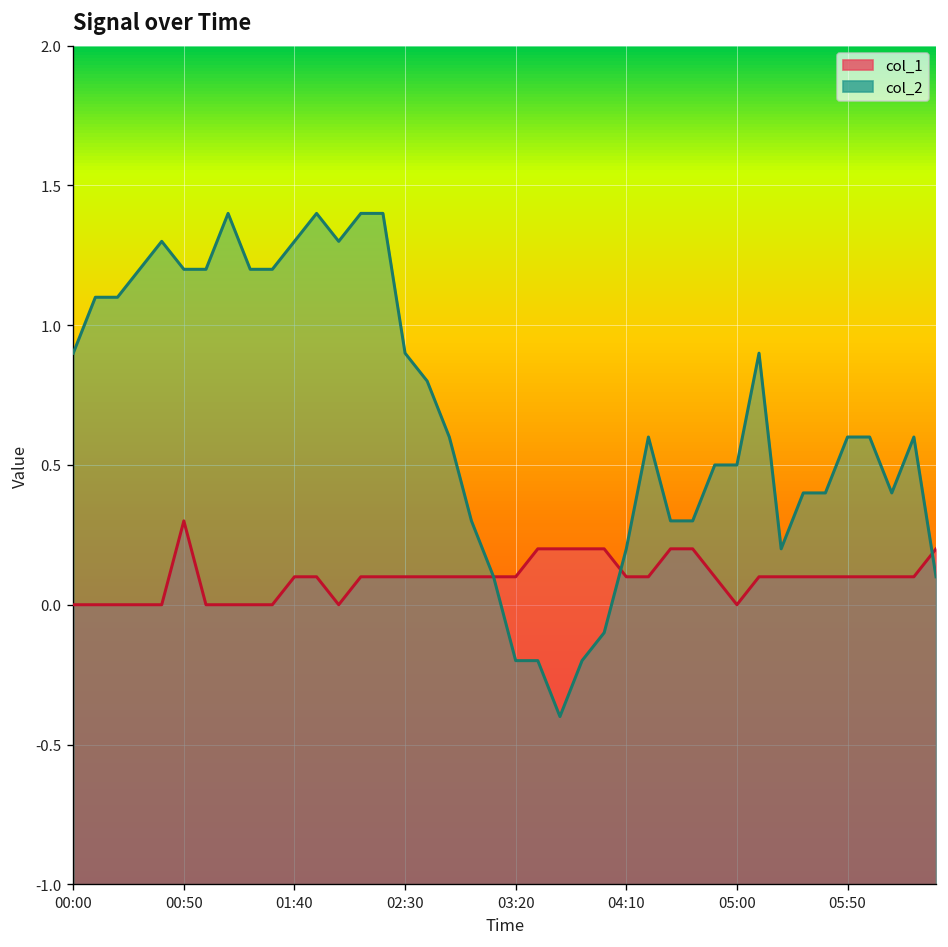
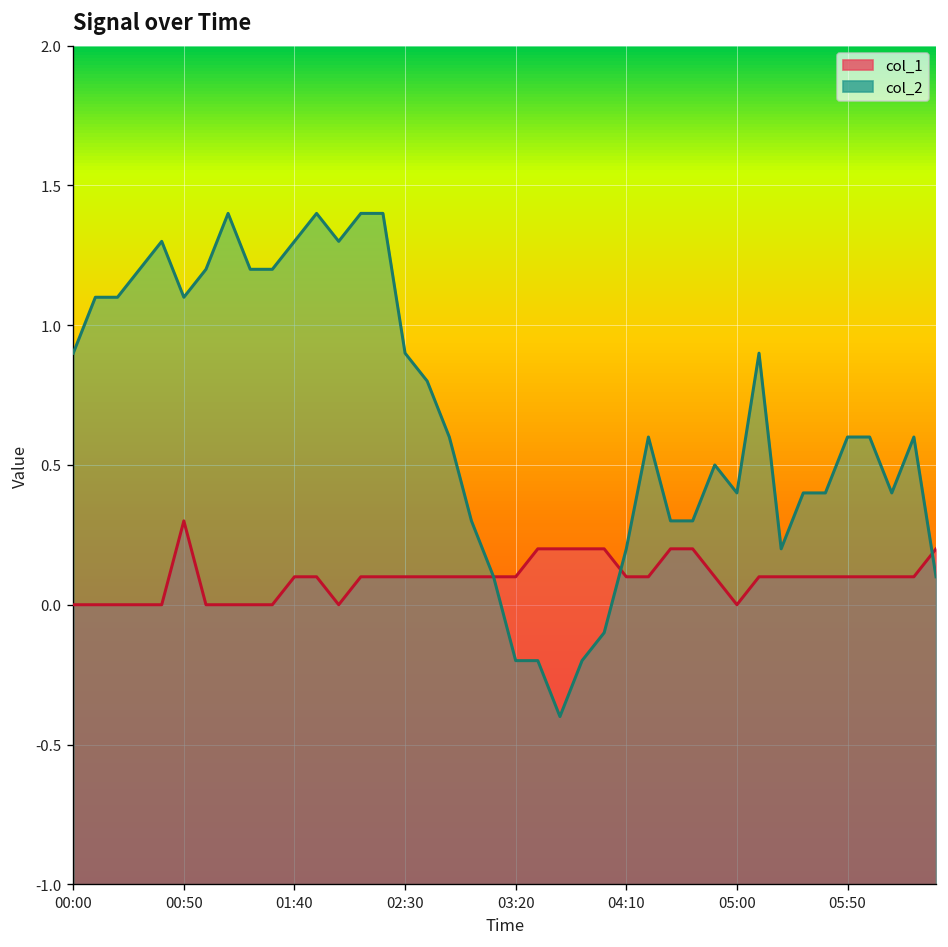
col_2, 00:50: 1.2 -> 1.1
col_2, 05:00: 0.5 -> 0.4
